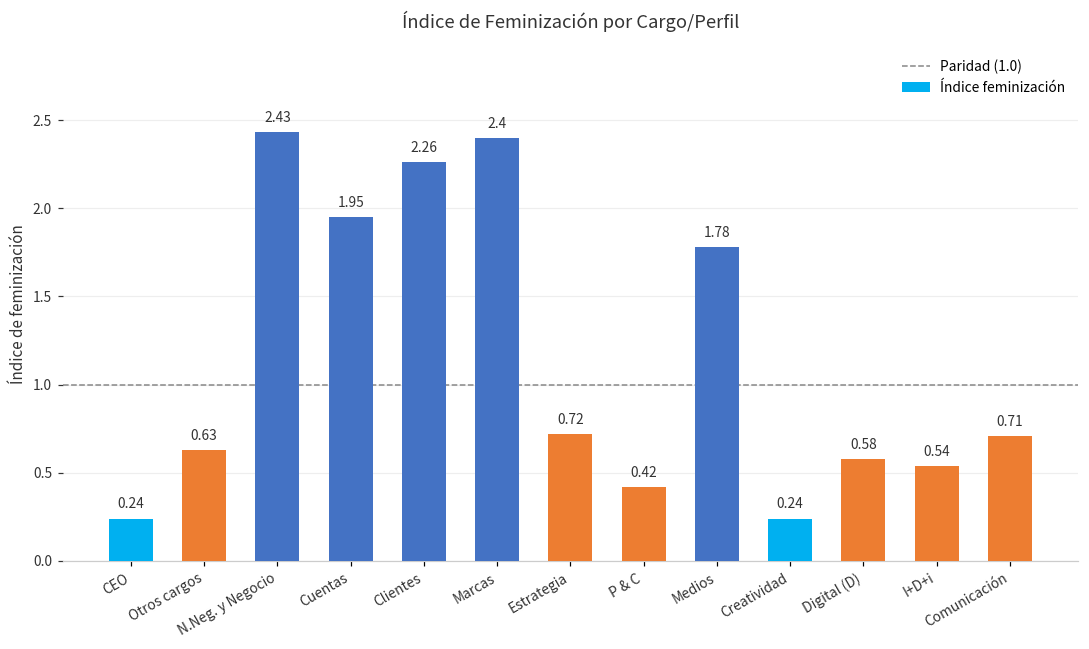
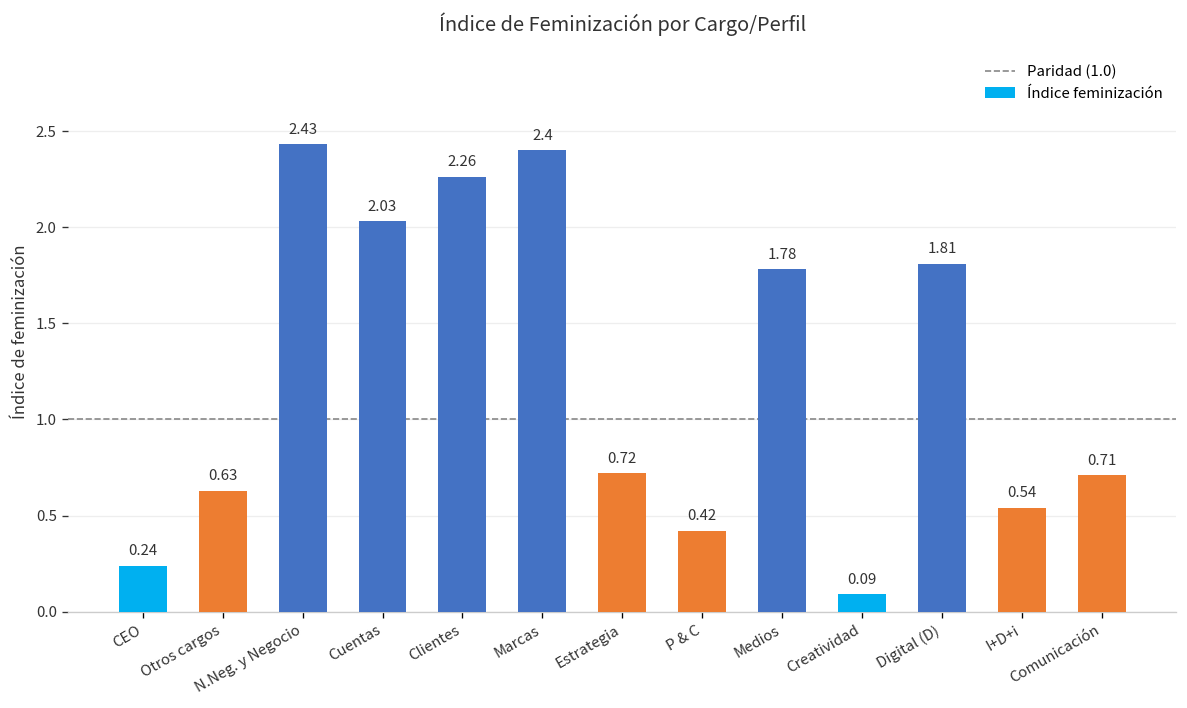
Cuentas: 1.95 -> 2.03
Creatividad: 0.24 -> 0.09
Digital (D): 0.58 -> 1.81
